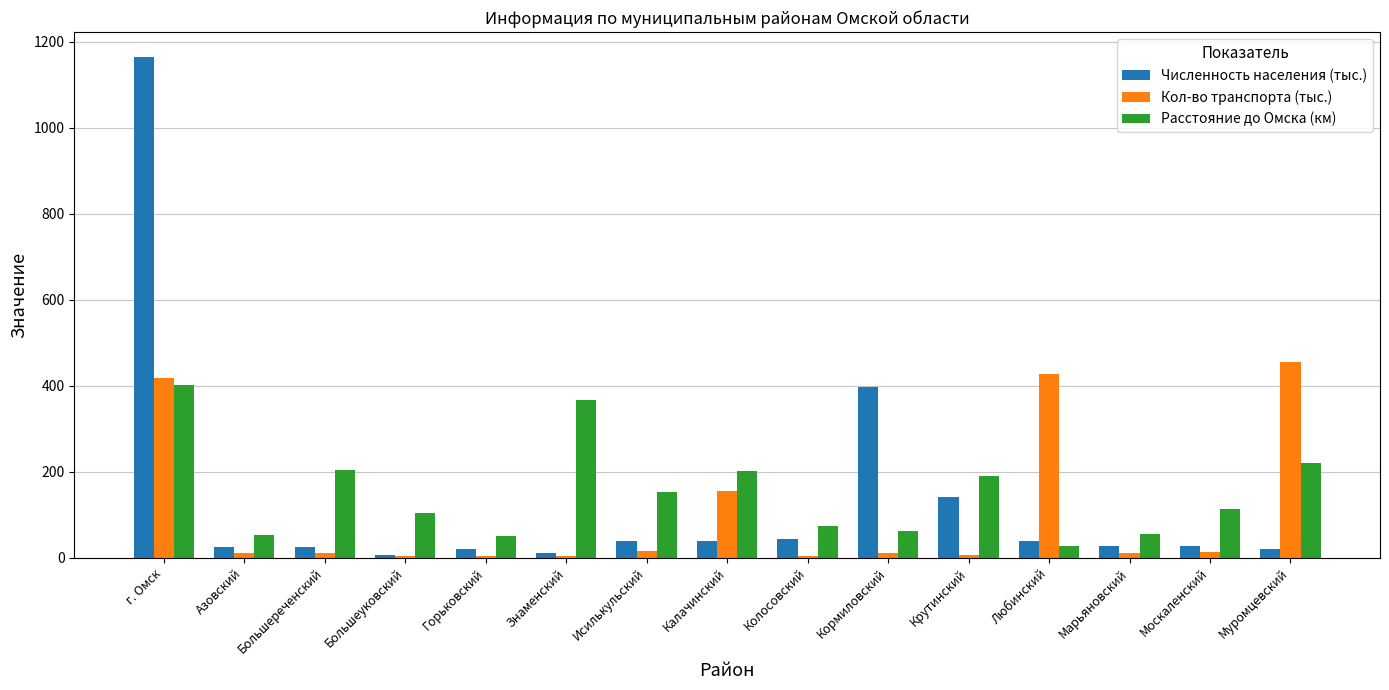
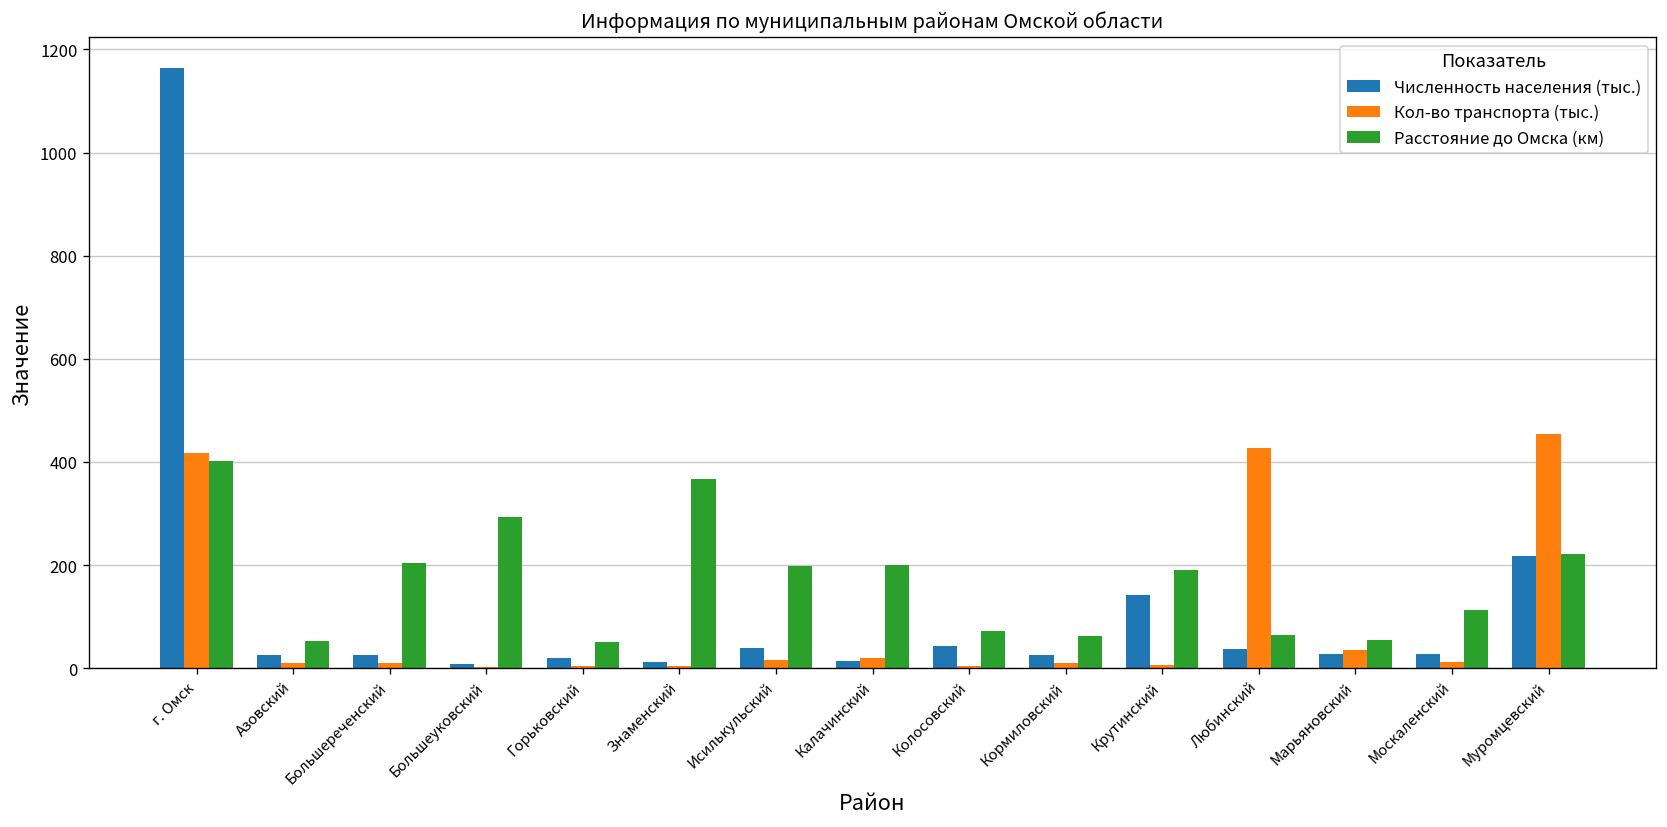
Расстояние до Омска (км), Большеуковский: 100 -> 290
Расстояние до Омска (км), Исилькульский: 150 -> 200
Численность населения (тыс.), Калачинский: 40 -> 10
Кол-во транспорта (тыс.), Калачинский: 150 -> 20
Численность населения (тыс.), Кормиловский: 400 -> 20
Расстояние до Омска (км), Любинский: 30 -> 70
Кол-во транспорта (тыс.), Марьяновский: 10 -> 40
Численность населения (тыс.), Муромцевский: 20 -> 220
